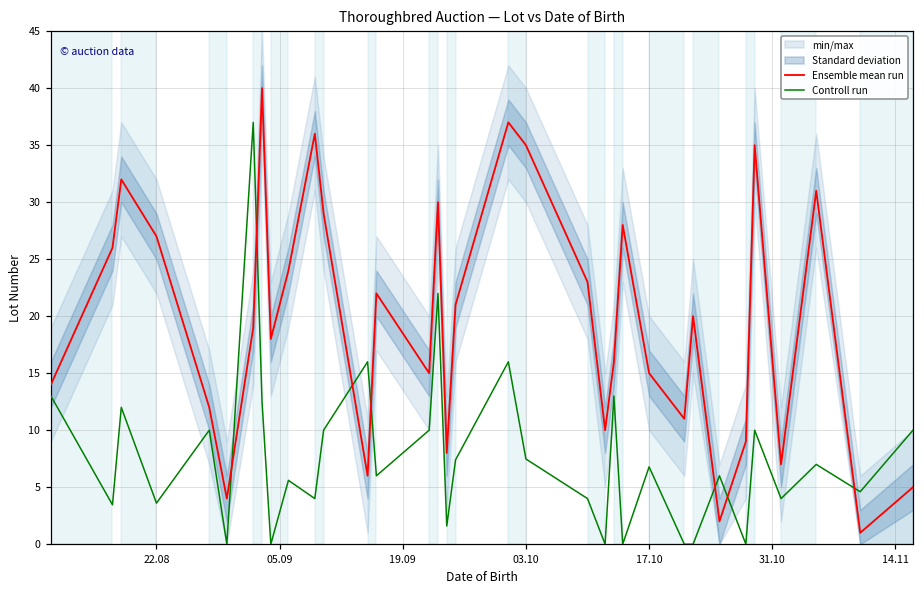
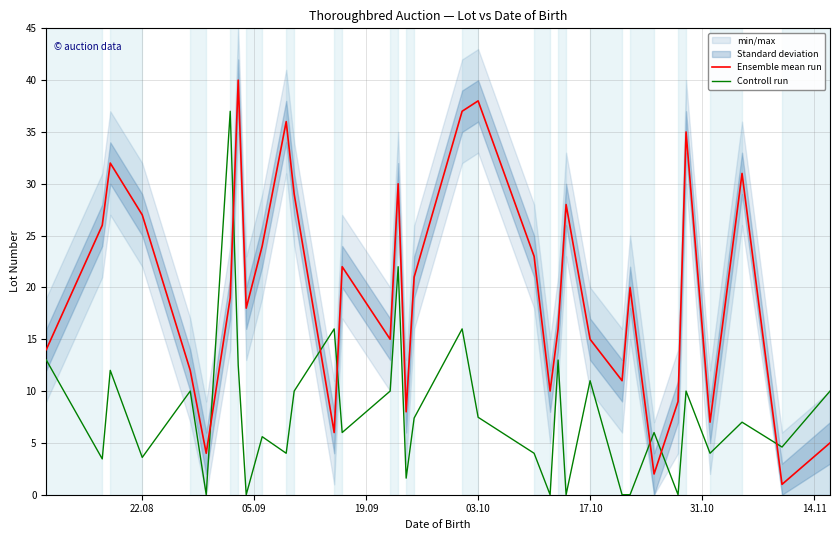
Ensemble mean run, 03.10: 35 -> 38
Controll run, 17.10: 6.8 -> 11.0
